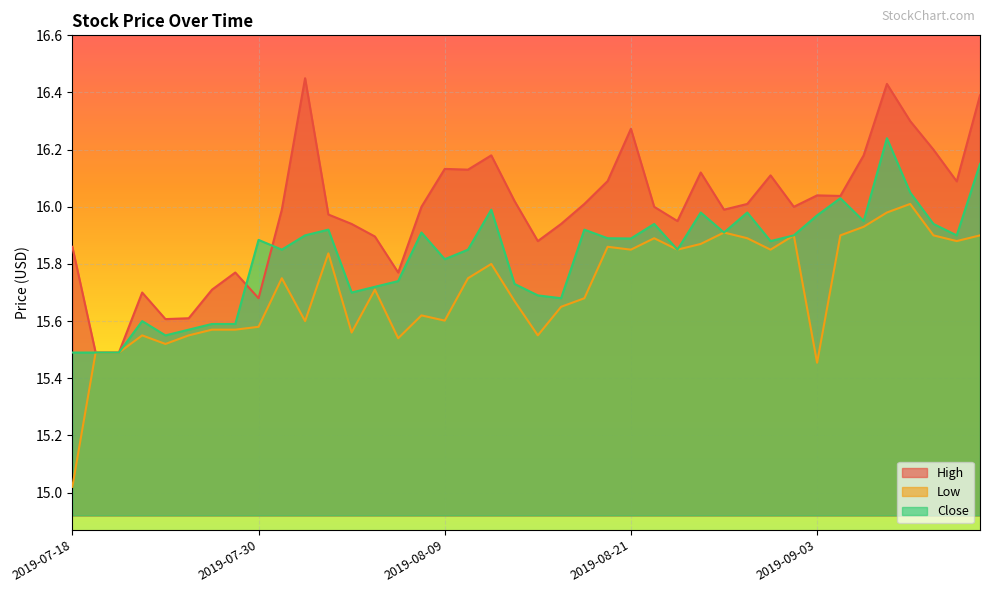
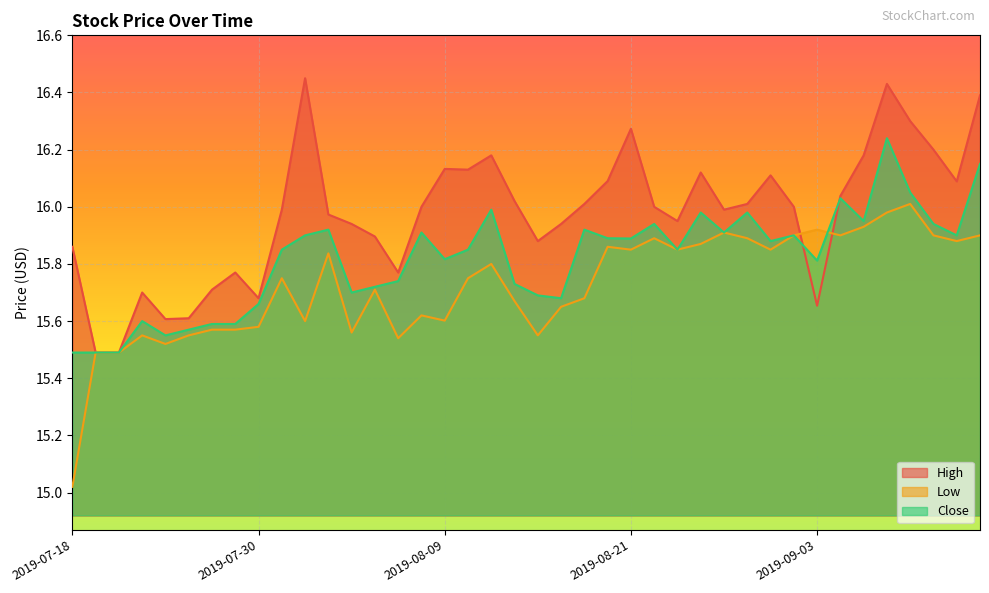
Close, 2019-07-30: 15.88 -> 15.66
High, 2019-09-03: 16.04 -> 15.65
Low, 2019-09-03: 15.45 -> 15.92
Close, 2019-09-03: 15.97 -> 15.81
